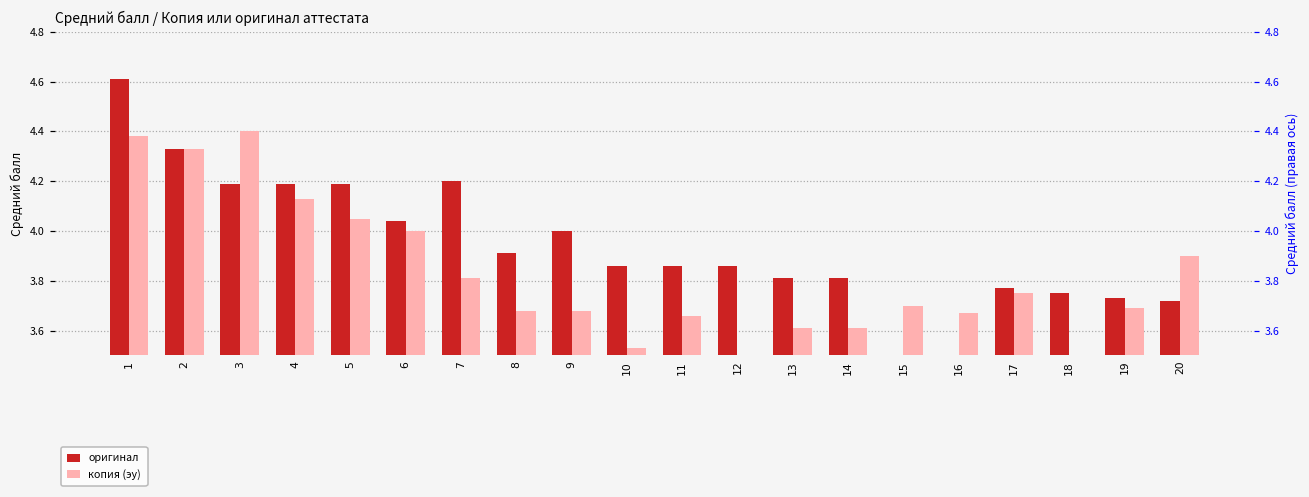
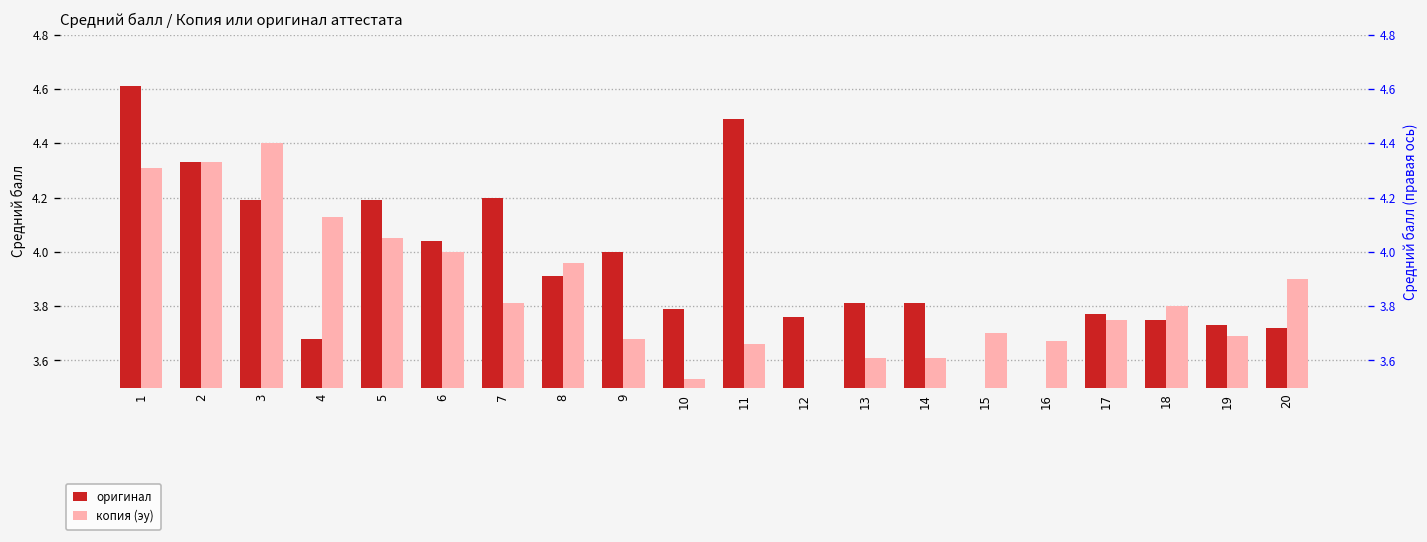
копия (эу), 1: 4.38 -> 4.31
оригинал, 4: 4.19 -> 3.68
копия (эу), 8: 3.68 -> 3.96
оригинал, 10: 3.86 -> 3.79
оригинал, 11: 3.86 -> 4.49
оригинал, 12: 3.86 -> 3.76
копия (эу), 18: 3.5 -> 3.8
